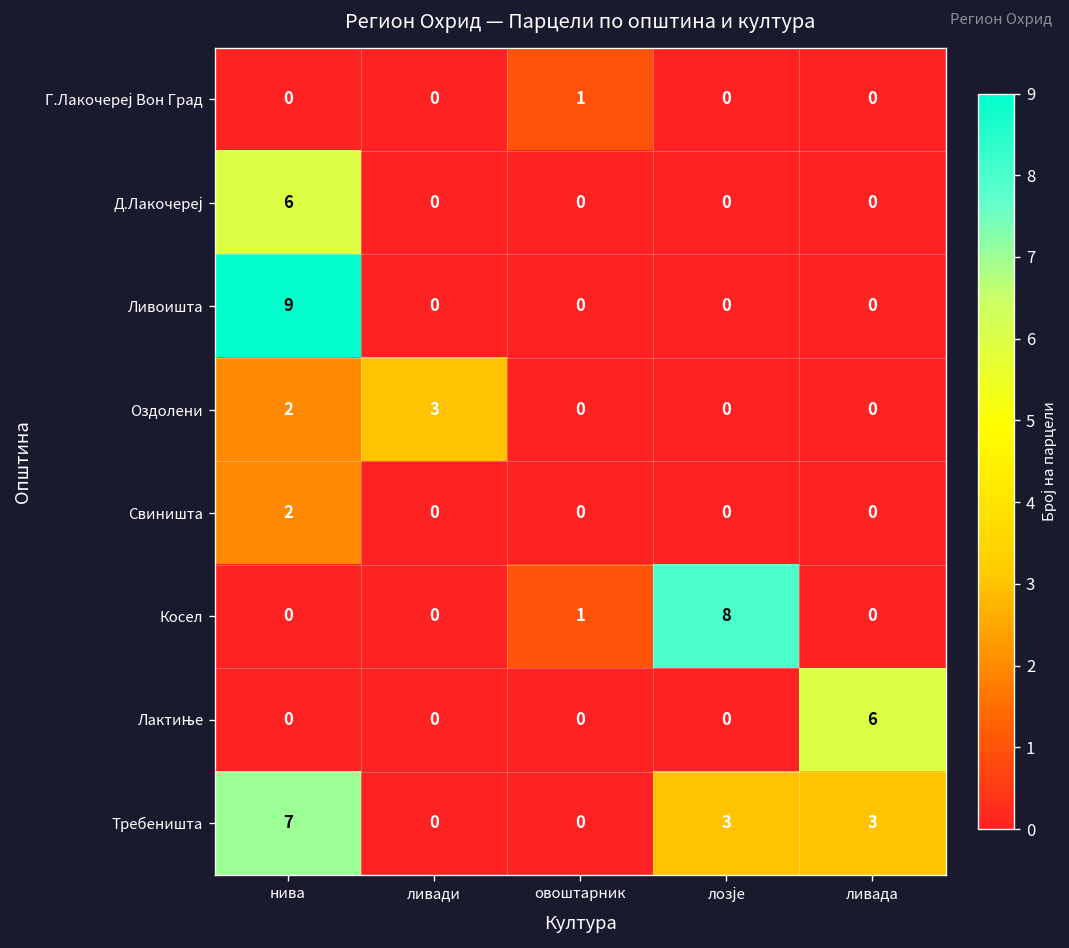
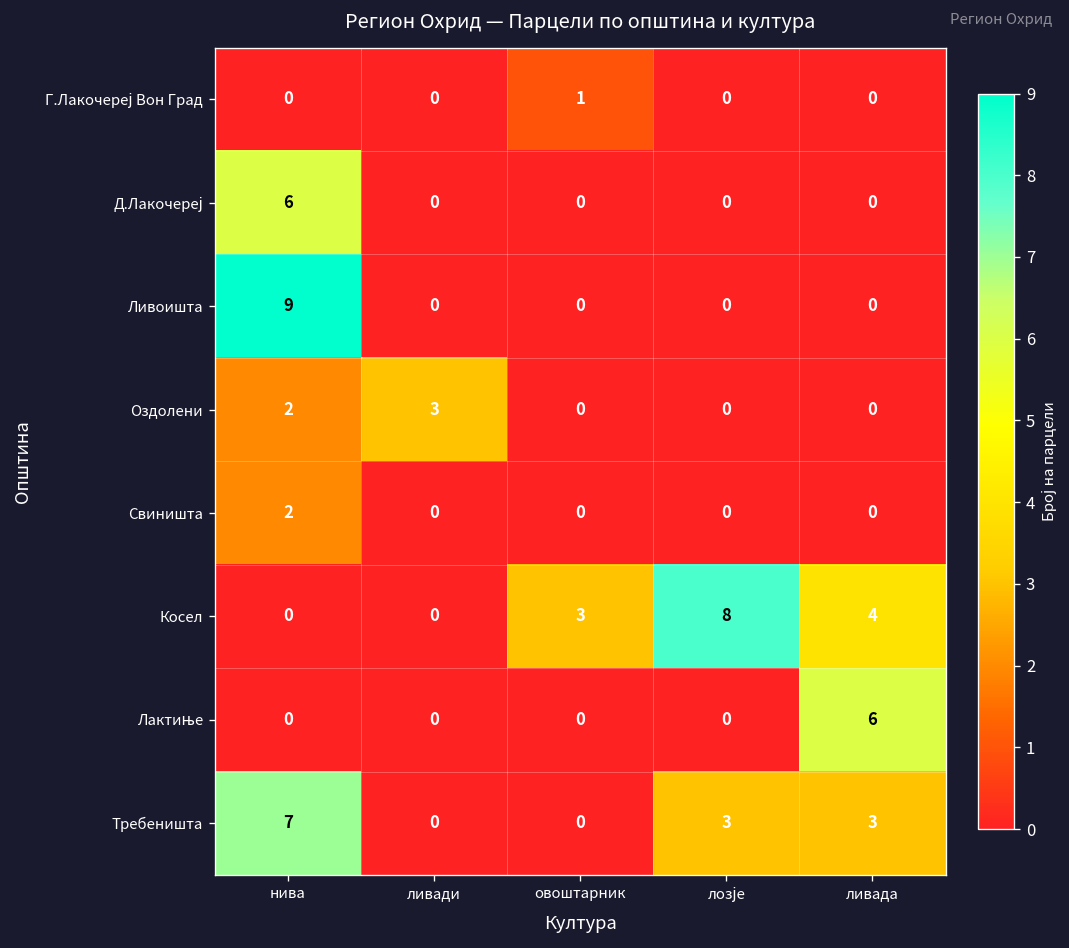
Косел, овоштарник: 1 -> 3
Косел, ливада: 0 -> 4
